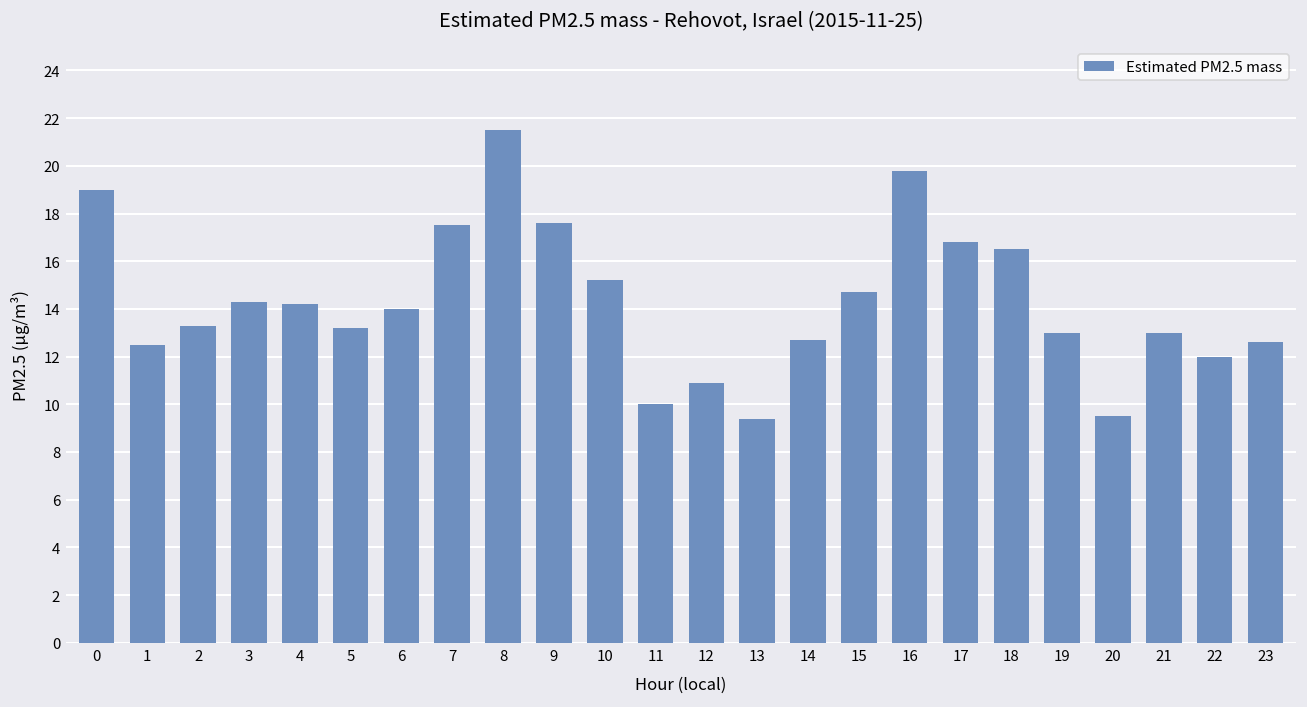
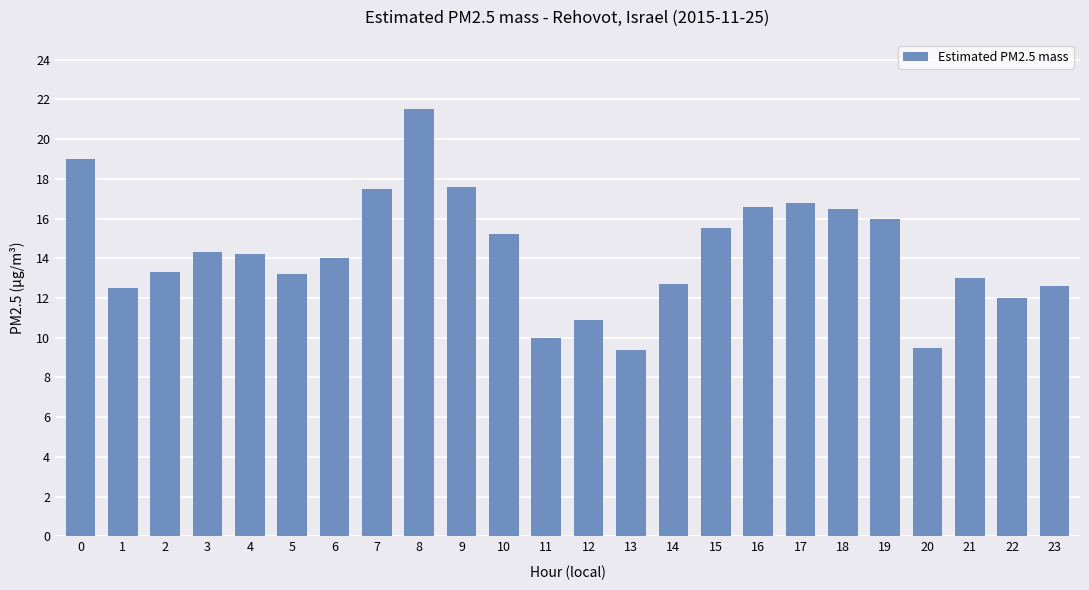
15: 14.7 -> 15.5
16: 19.8 -> 16.6
19: 13 -> 16
